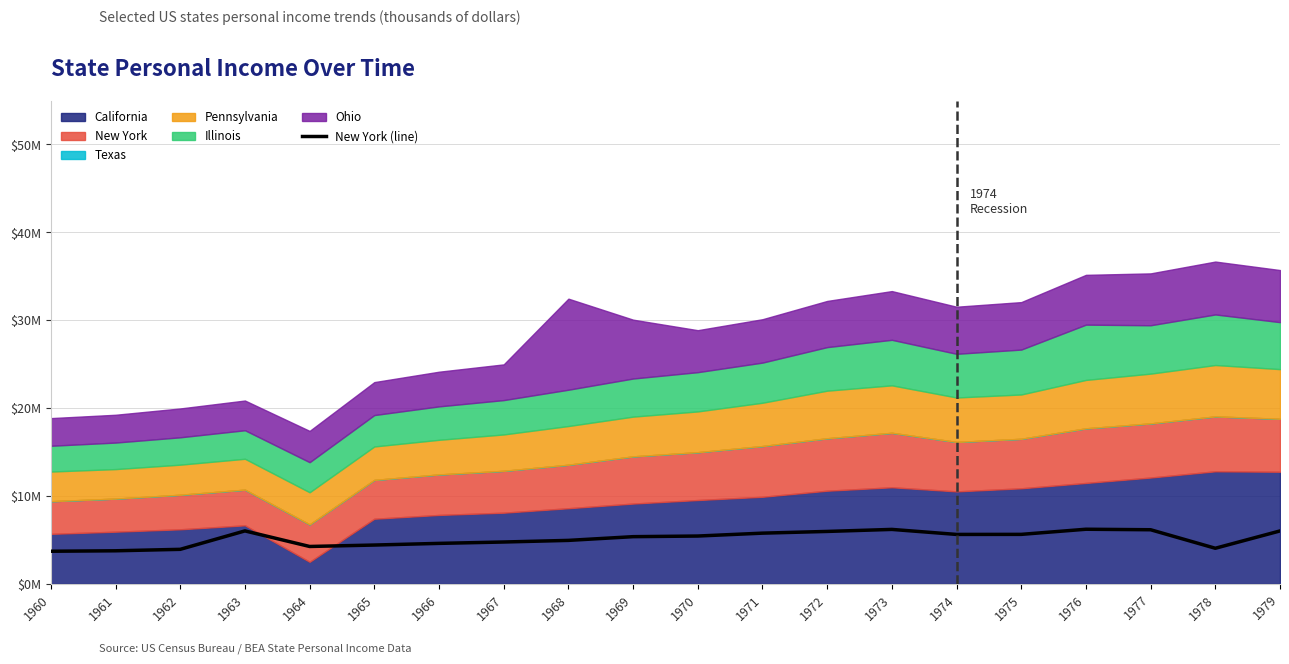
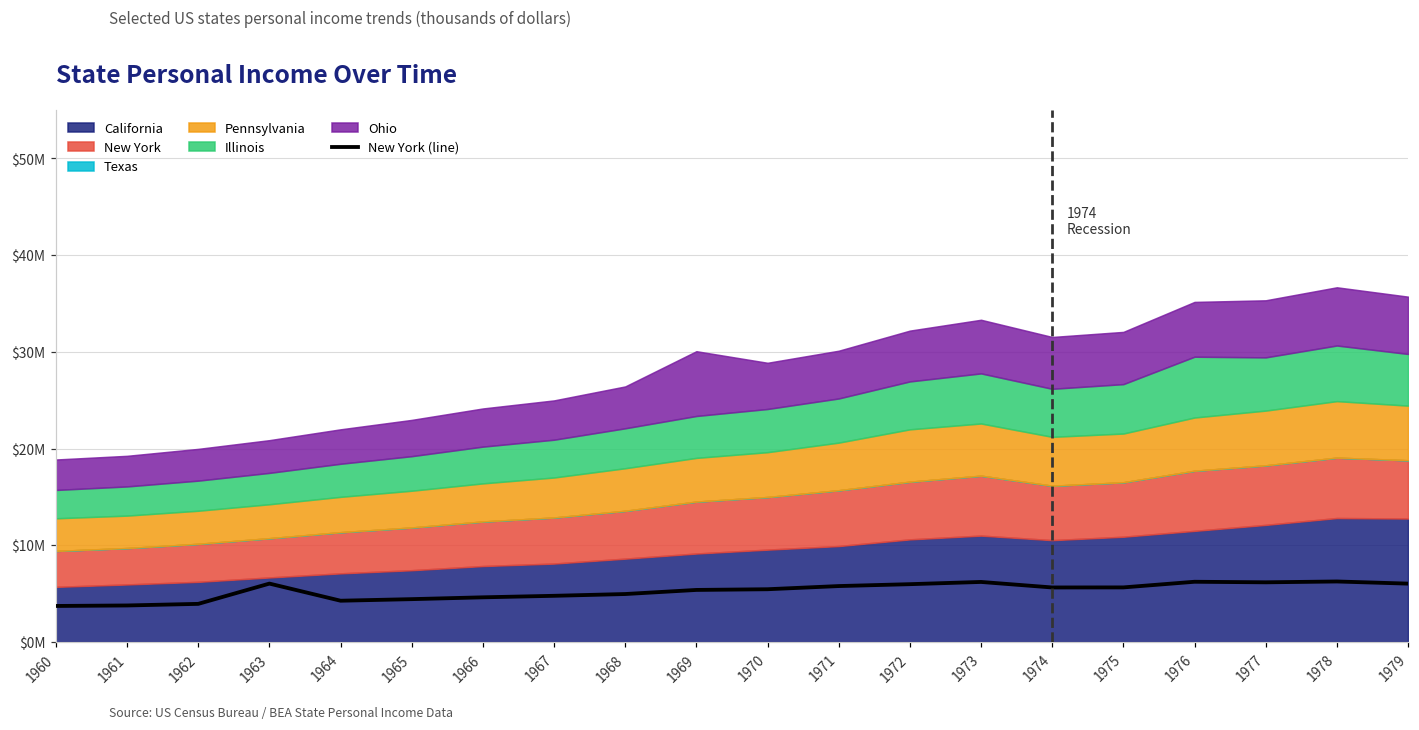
California, 1964: $3000000 -> $7000000
Ohio, 1968: $10000000 -> $4000000
New York (line), 1978: $4000000 -> $6000000
